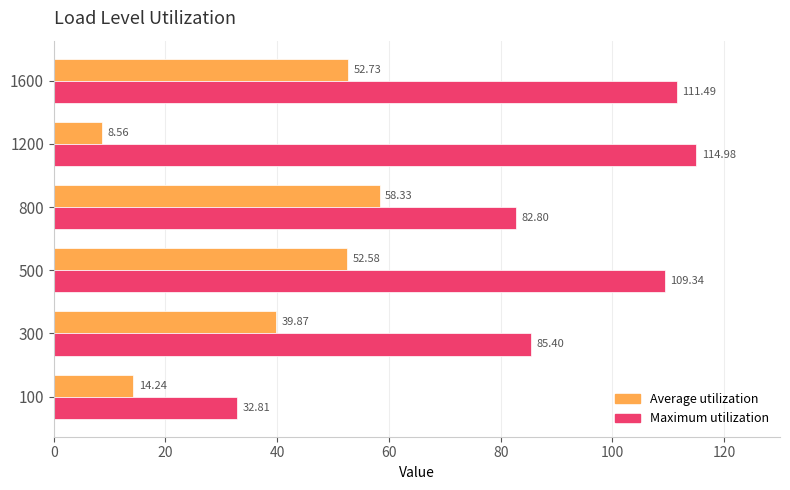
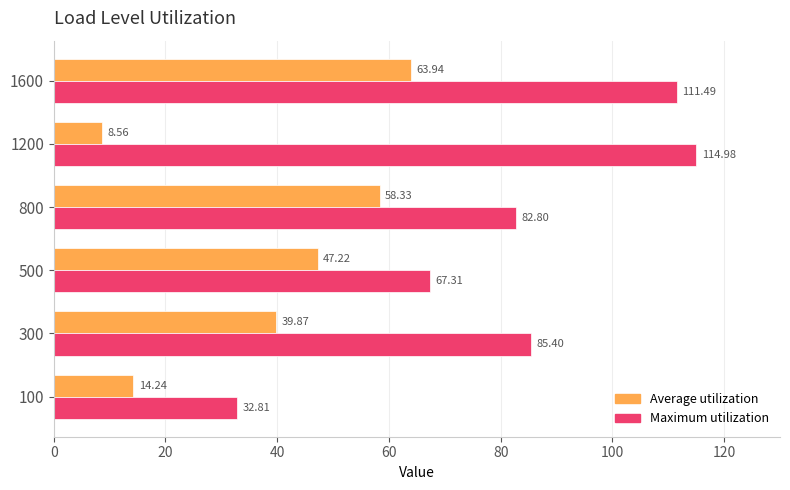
Average utilization, 1600: 52.73 -> 63.94
Average utilization, 500: 52.58 -> 47.22
Maximum utilization, 500: 109.34 -> 67.31
